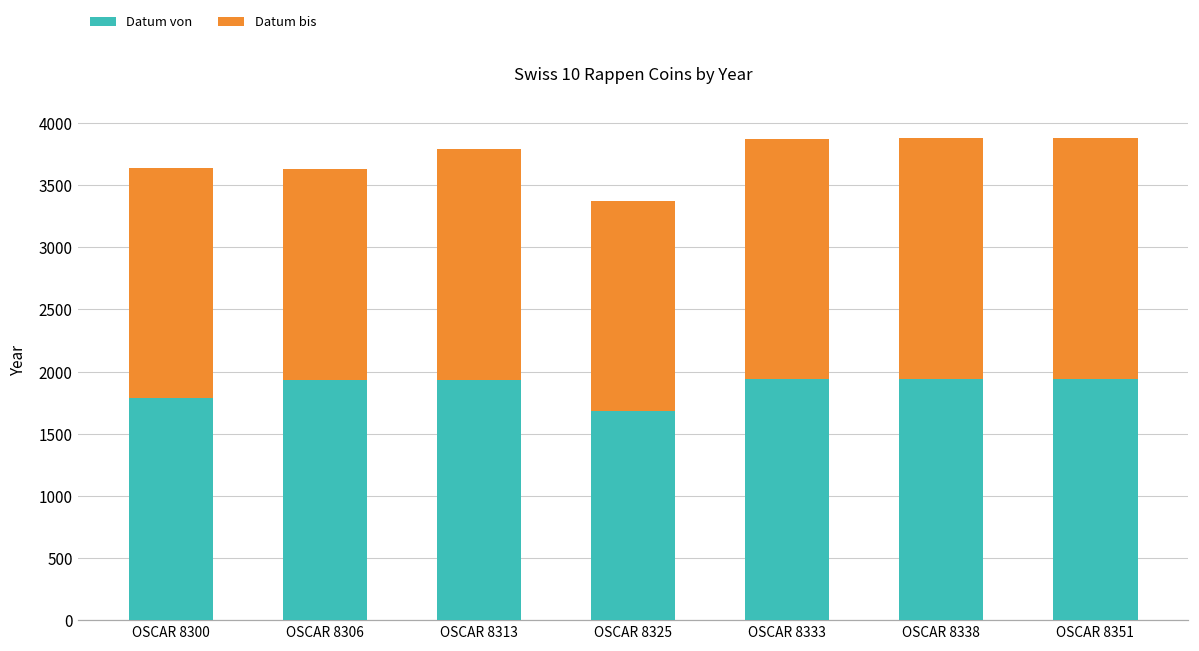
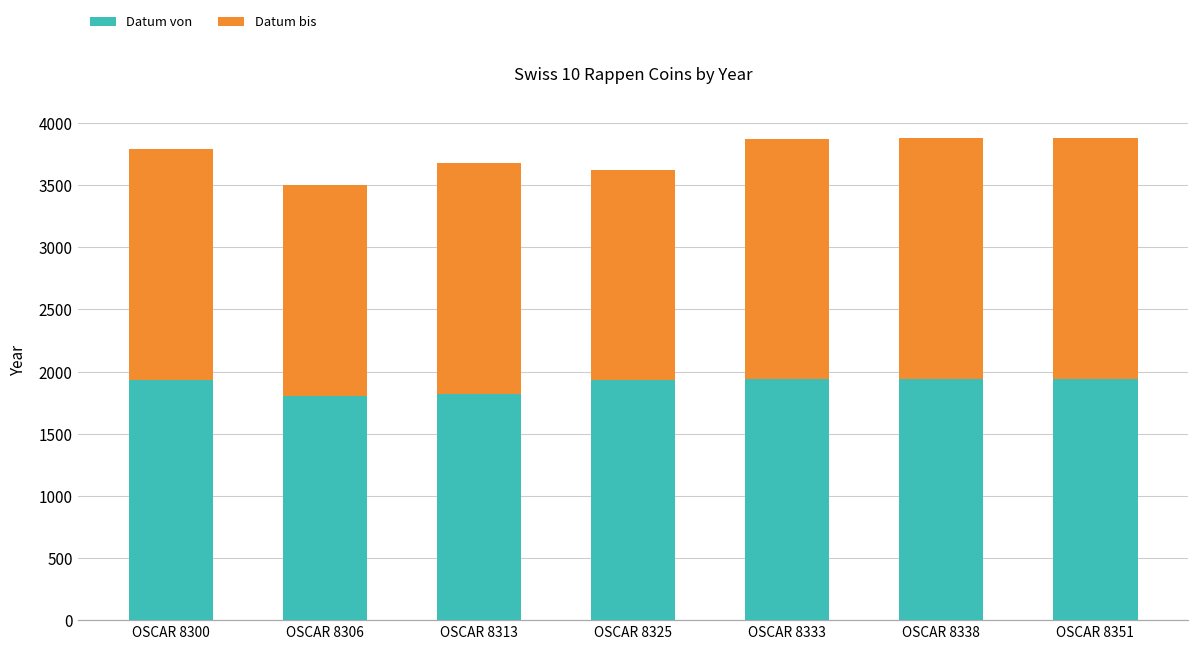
Datum von, OSCAR 8300: 1790 -> 1930
Datum von, OSCAR 8306: 1930 -> 1810
Datum von, OSCAR 8313: 1930 -> 1820
Datum von, OSCAR 8325: 1690 -> 1940
